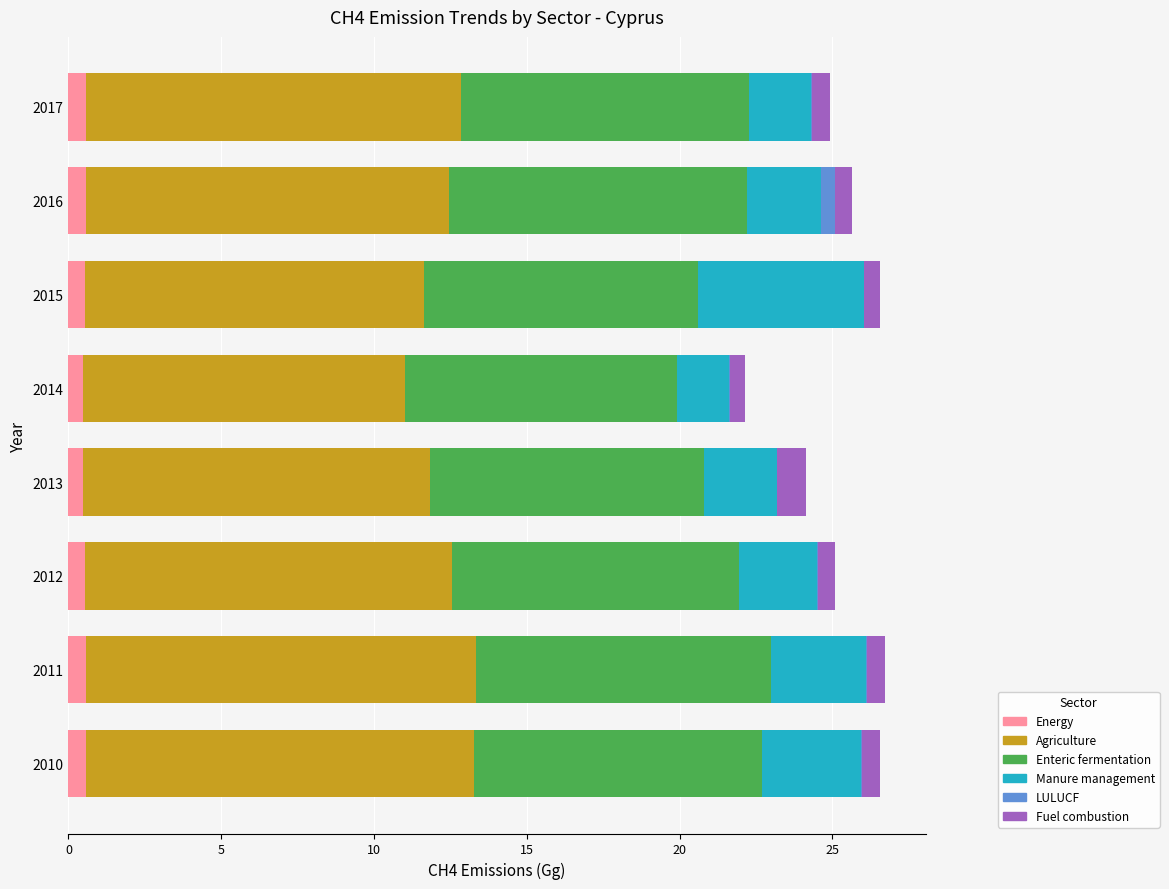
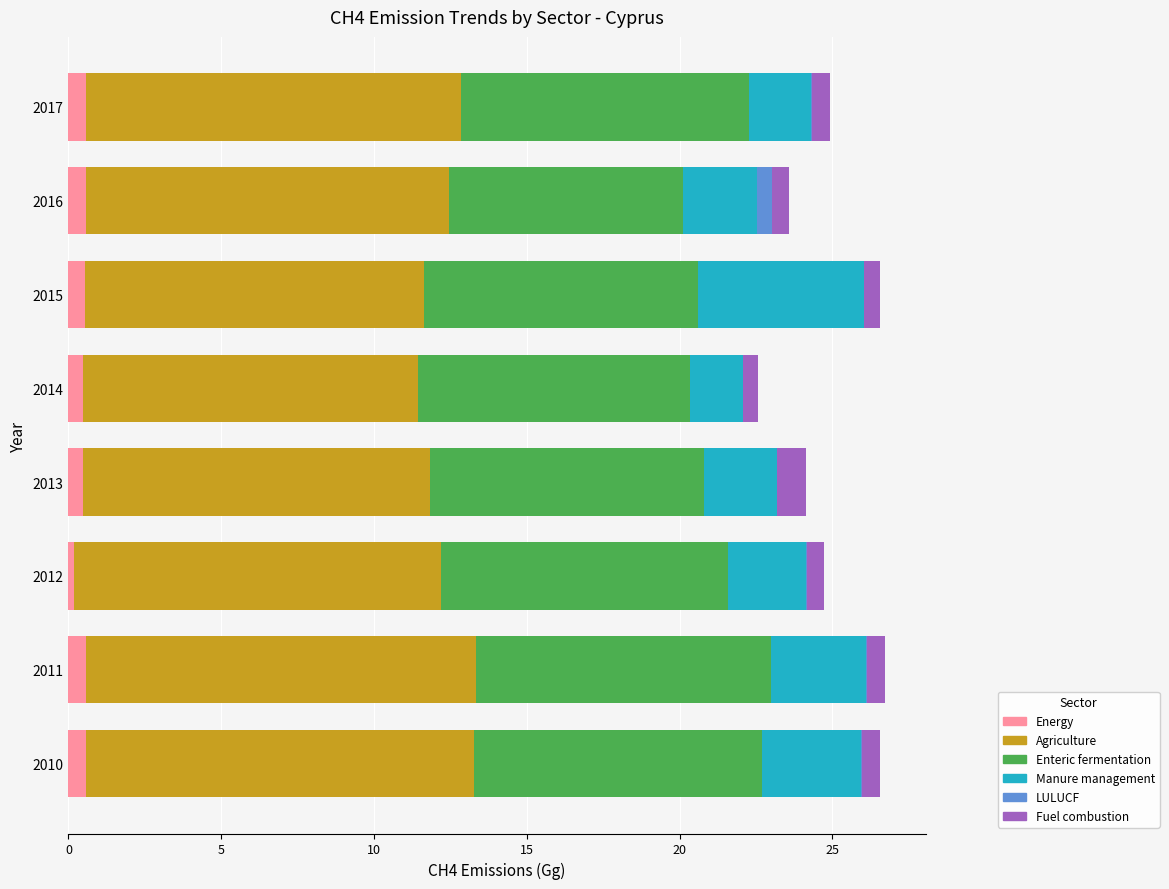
Enteric fermentation, 2016: 9.7 -> 7.7
Agriculture, 2014: 10.5 -> 11.0
Energy, 2012: 0.6 -> 0.2
